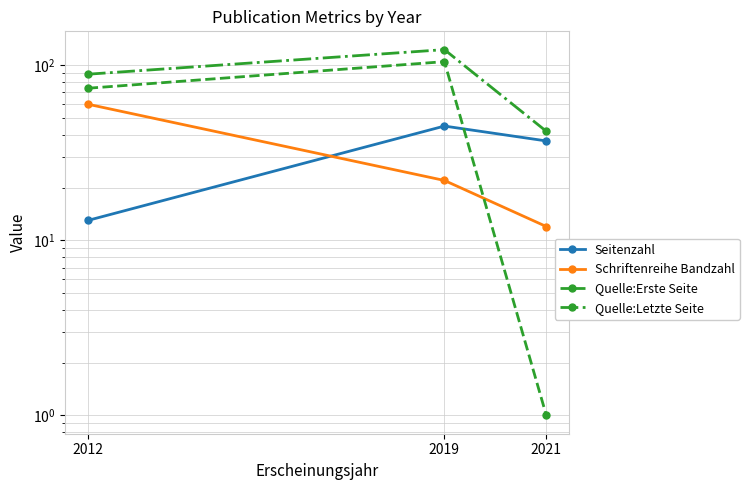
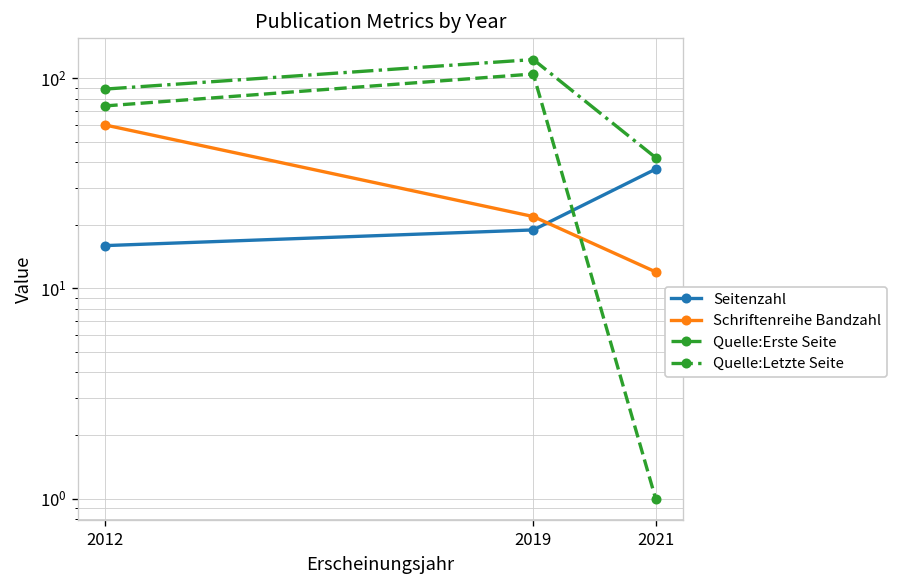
Seitenzahl, 2012: 13 -> 16
Seitenzahl, 2019: 45 -> 19
